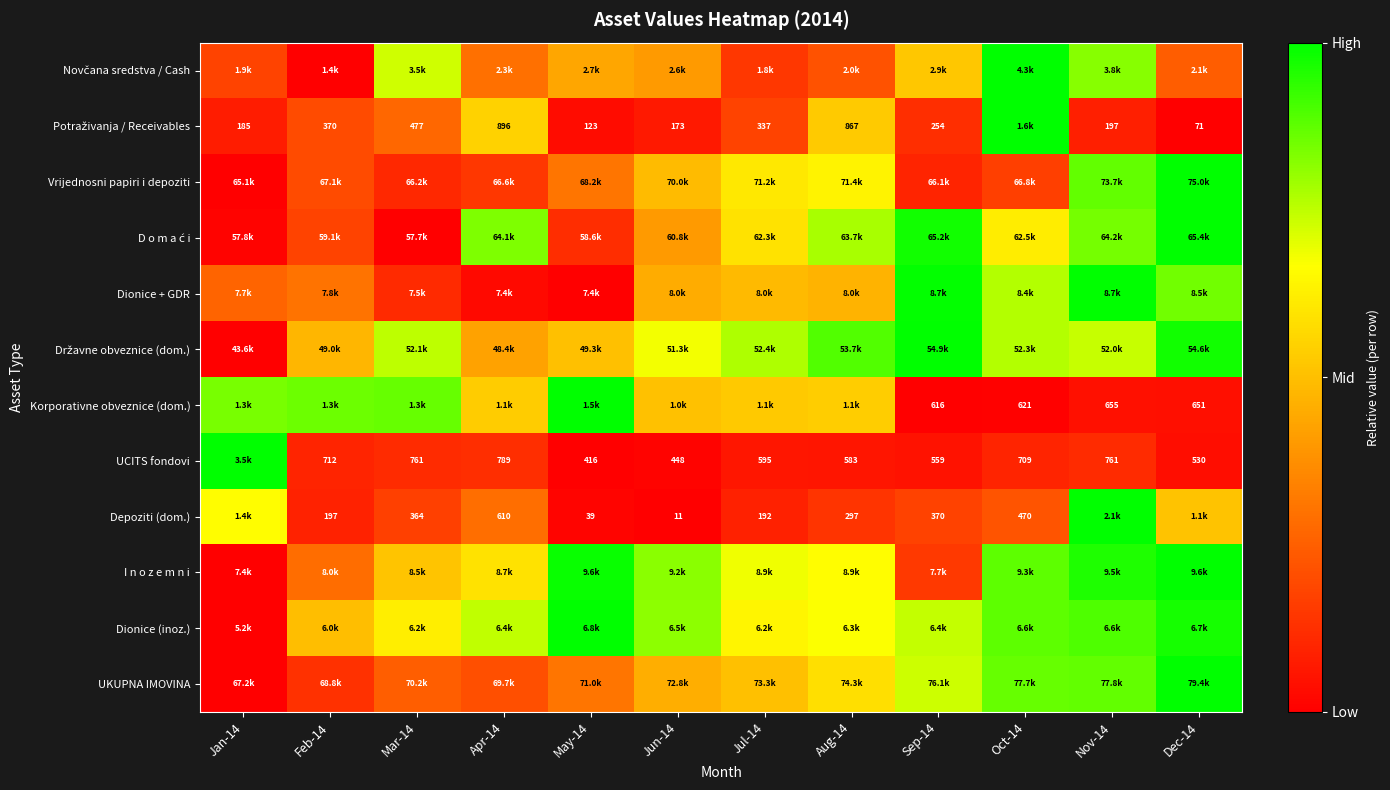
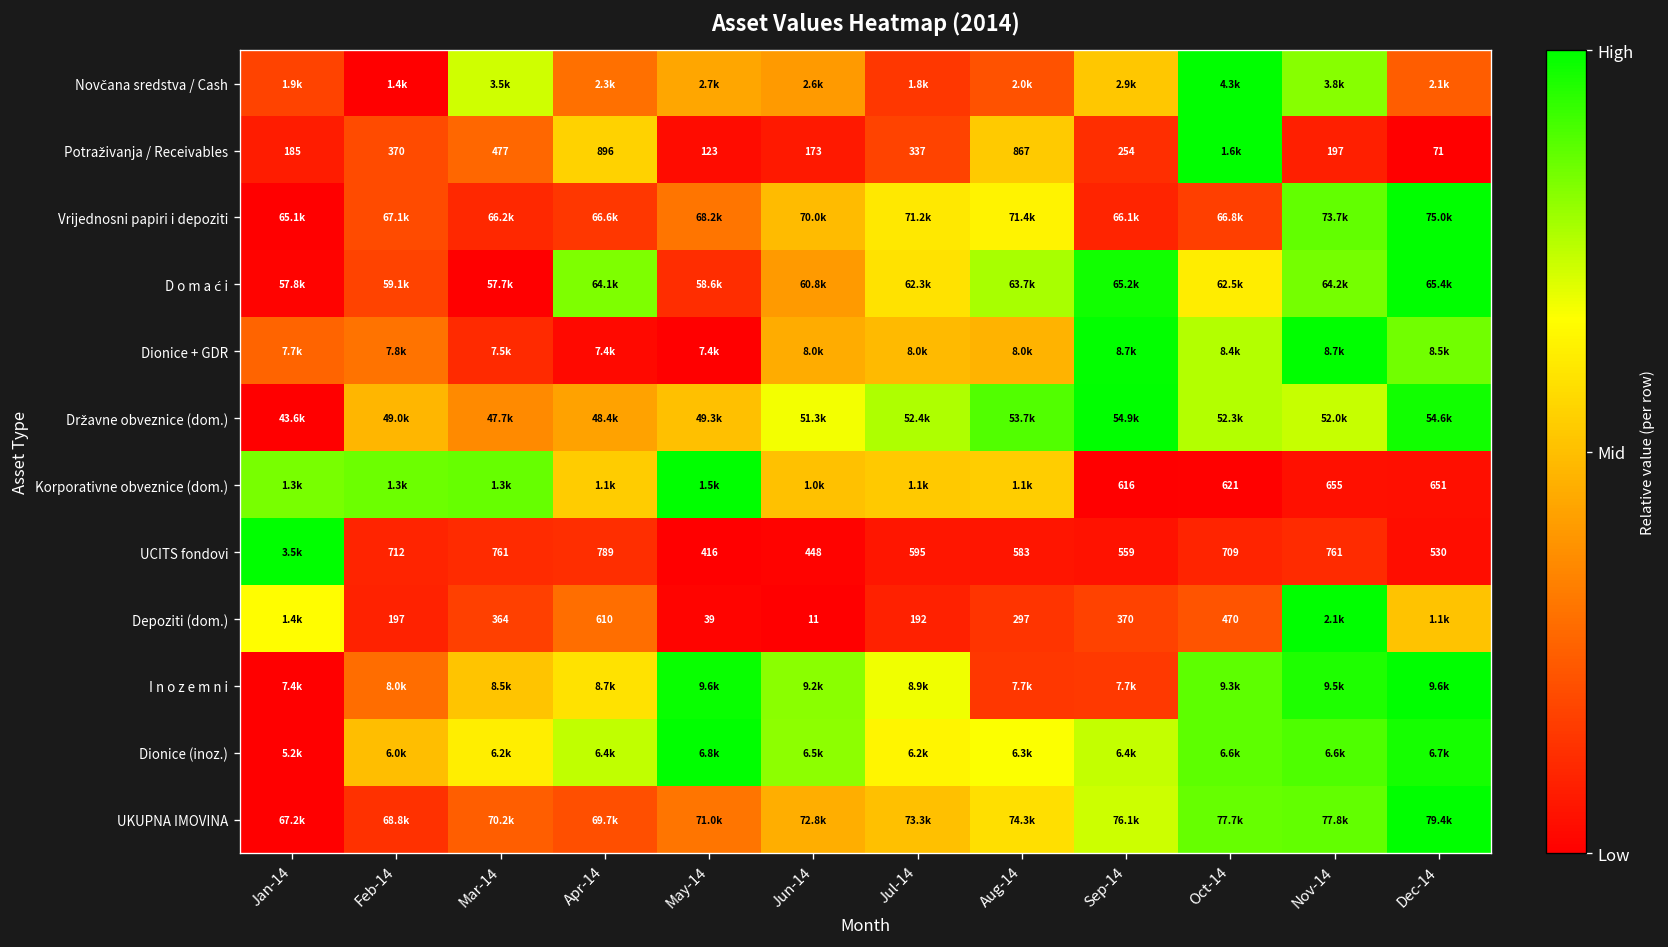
Državne obveznice (dom.), Mar-14: 52.1k -> 47.7k
I n o z e m n i, Aug-14: 8.9k -> 7.7k
